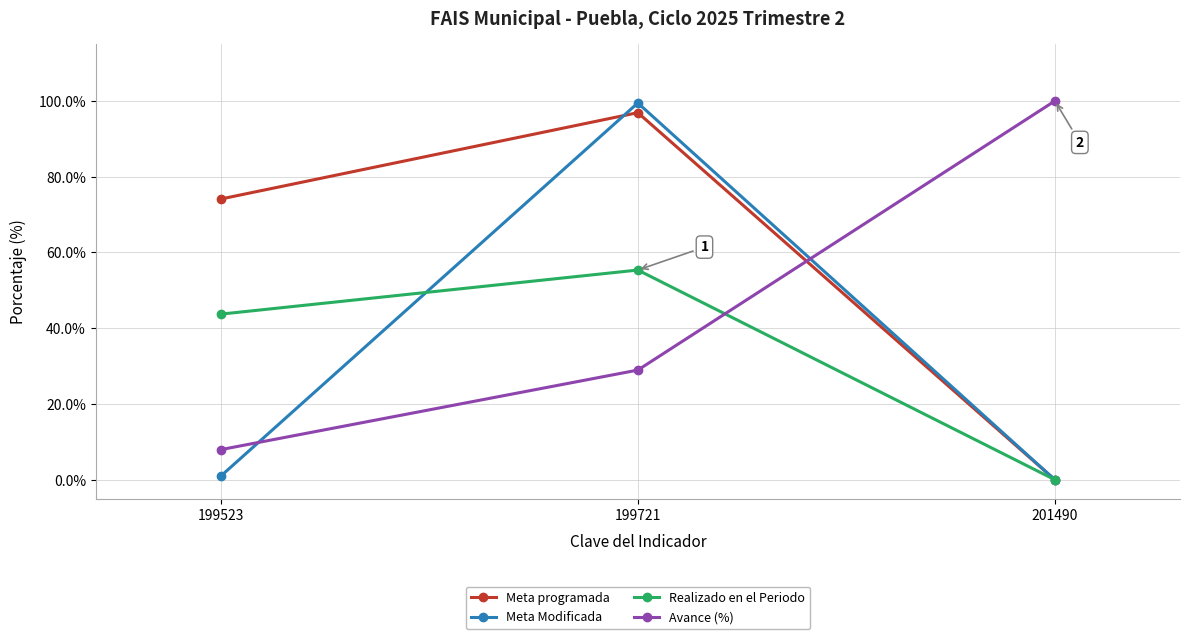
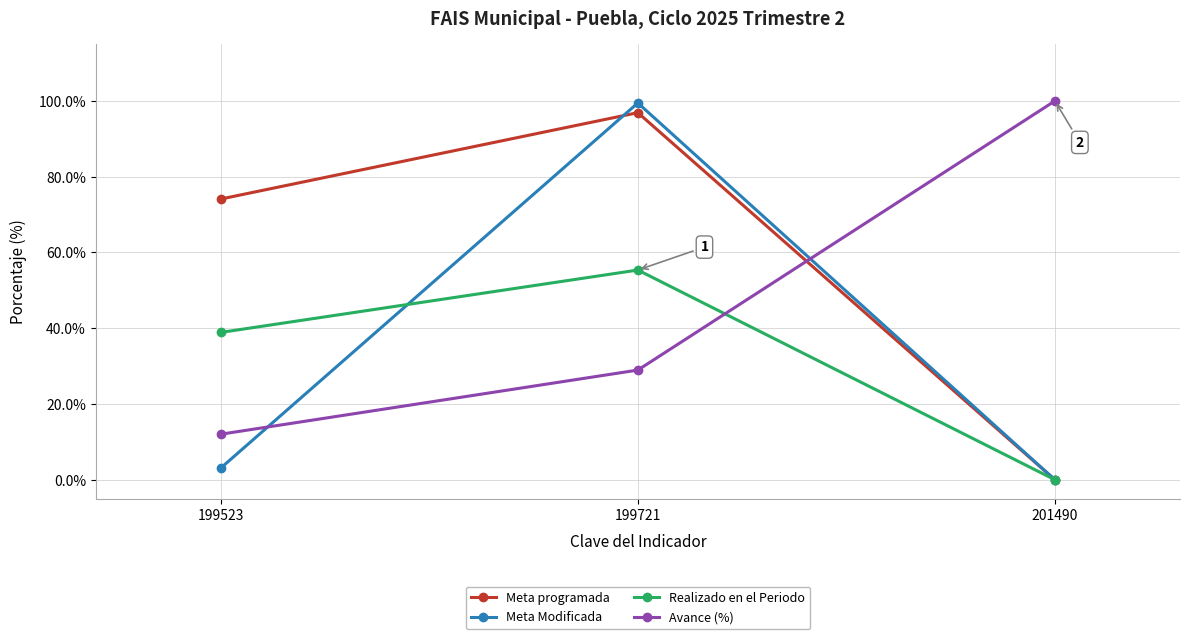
Meta Modificada, 199523: 1% -> 3%
Realizado en el Periodo, 199523: 44% -> 39%
Avance (%), 199523: 8% -> 12%
